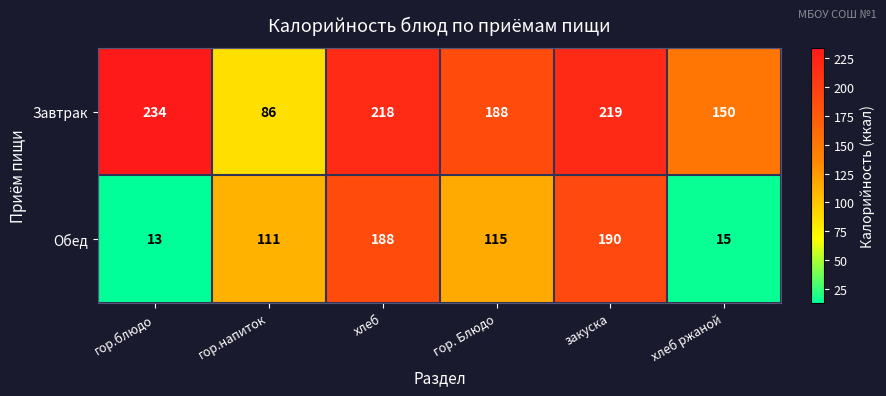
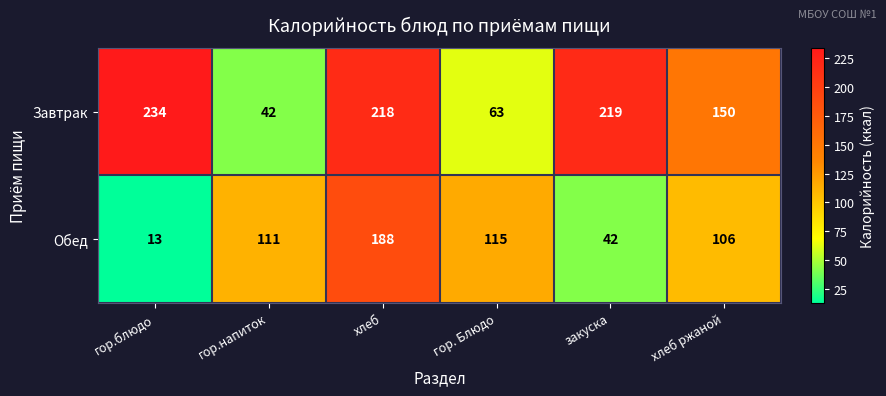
Завтрак, гор.напиток: 86 -> 42
Завтрак, гор. Блюдо: 188 -> 63
Обед, закуска: 190 -> 42
Обед, хлеб ржаной: 15 -> 106
